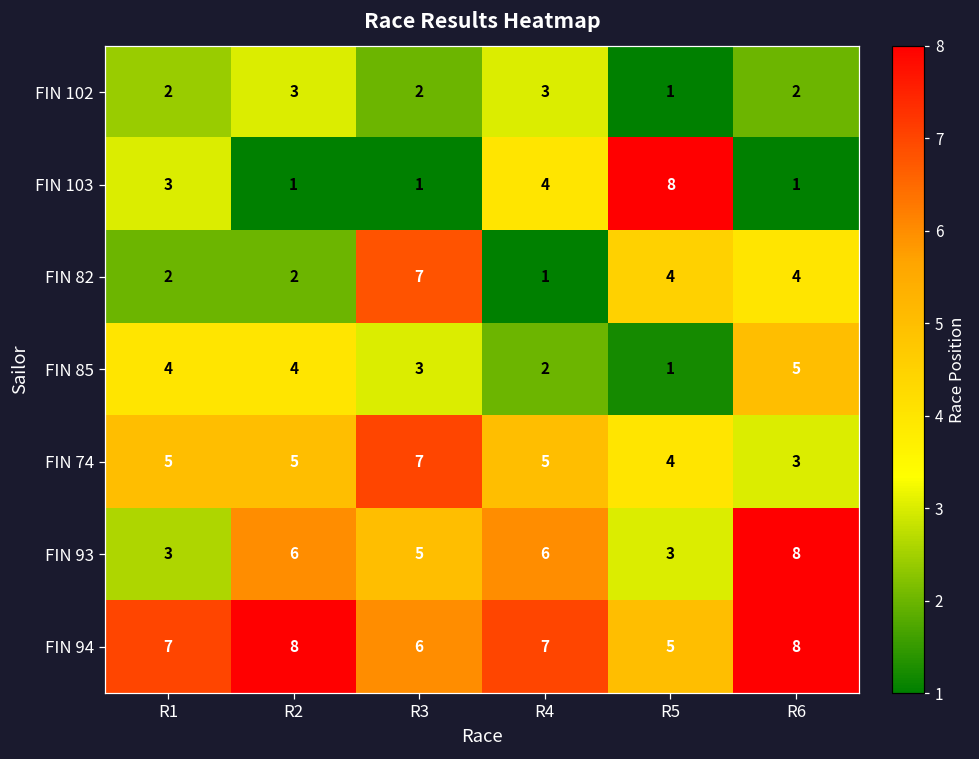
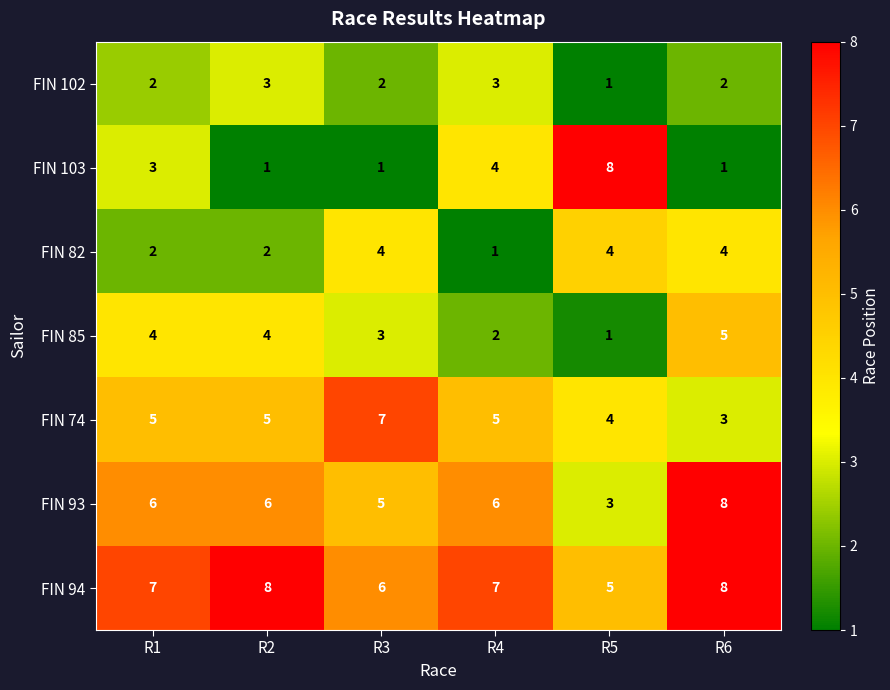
FIN 82, R3: 7 -> 4
FIN 93, R1: 3 -> 6
